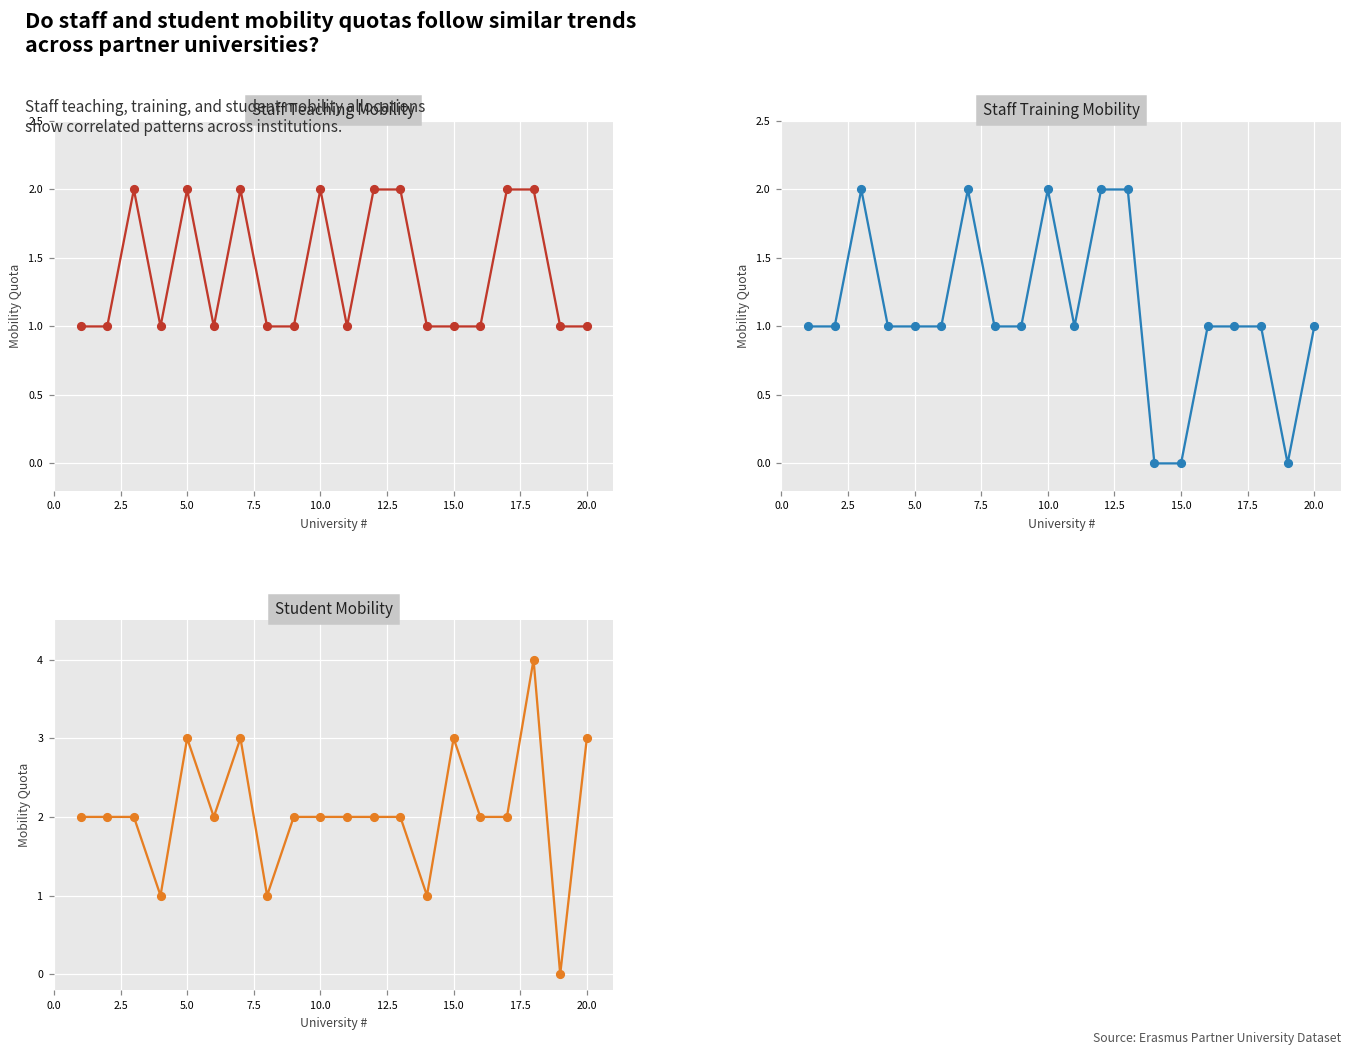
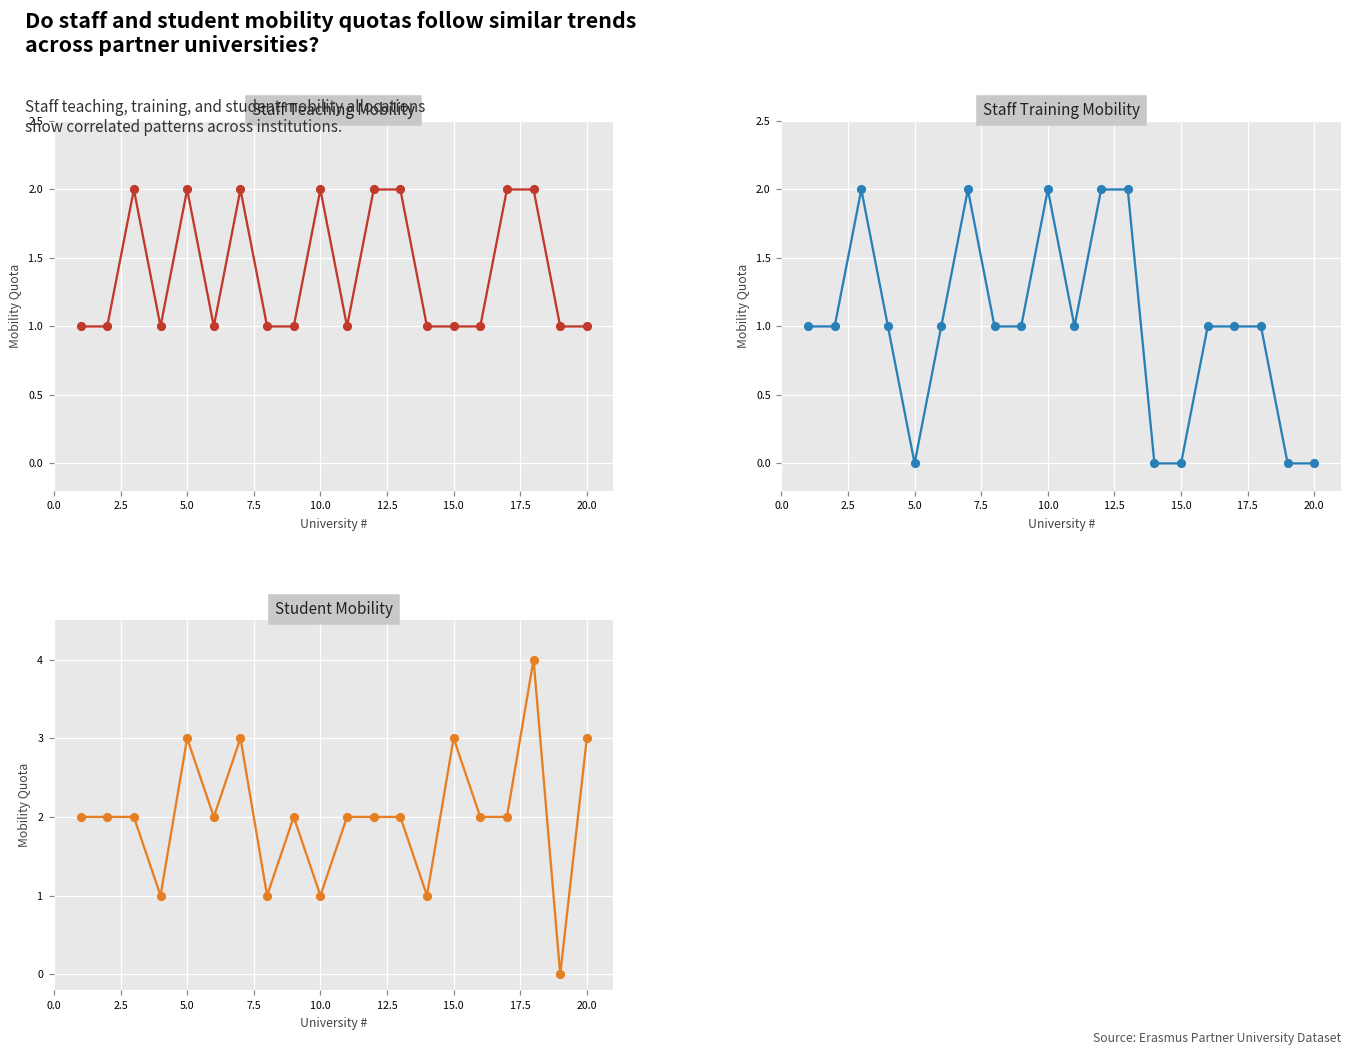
Staff Training Mobility, 5.0: 1 -> 0
Staff Training Mobility, 20.0: 1 -> 0
Student Mobility, 10.0: 2 -> 1
